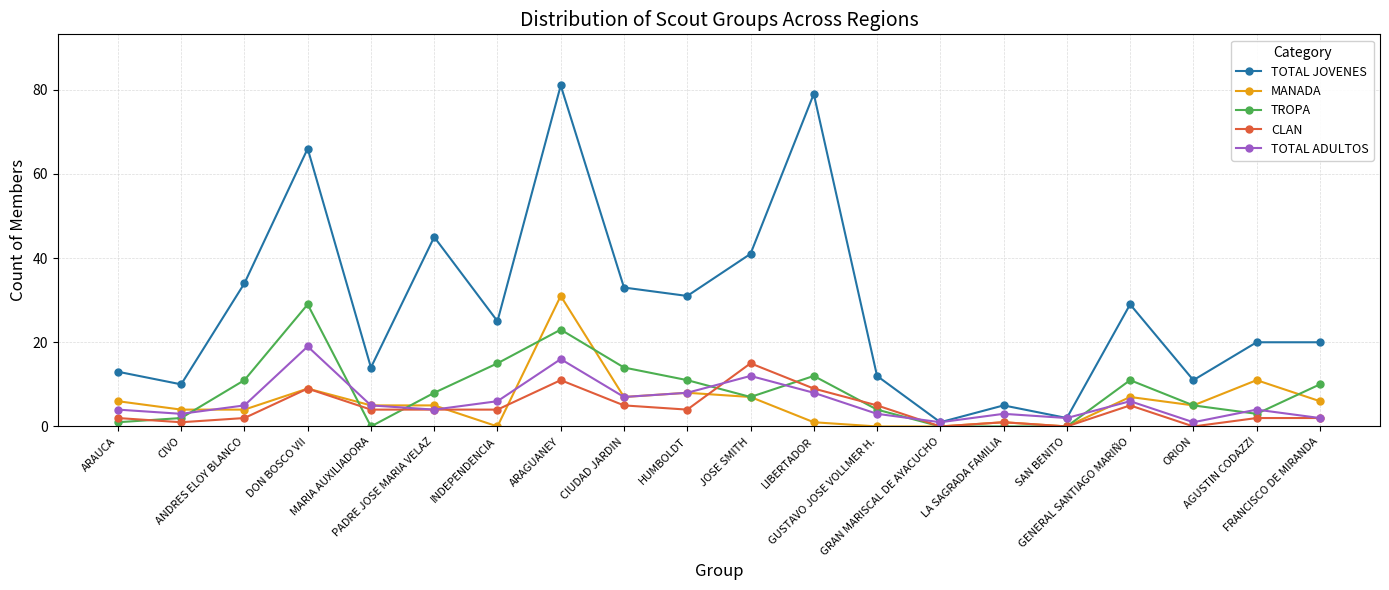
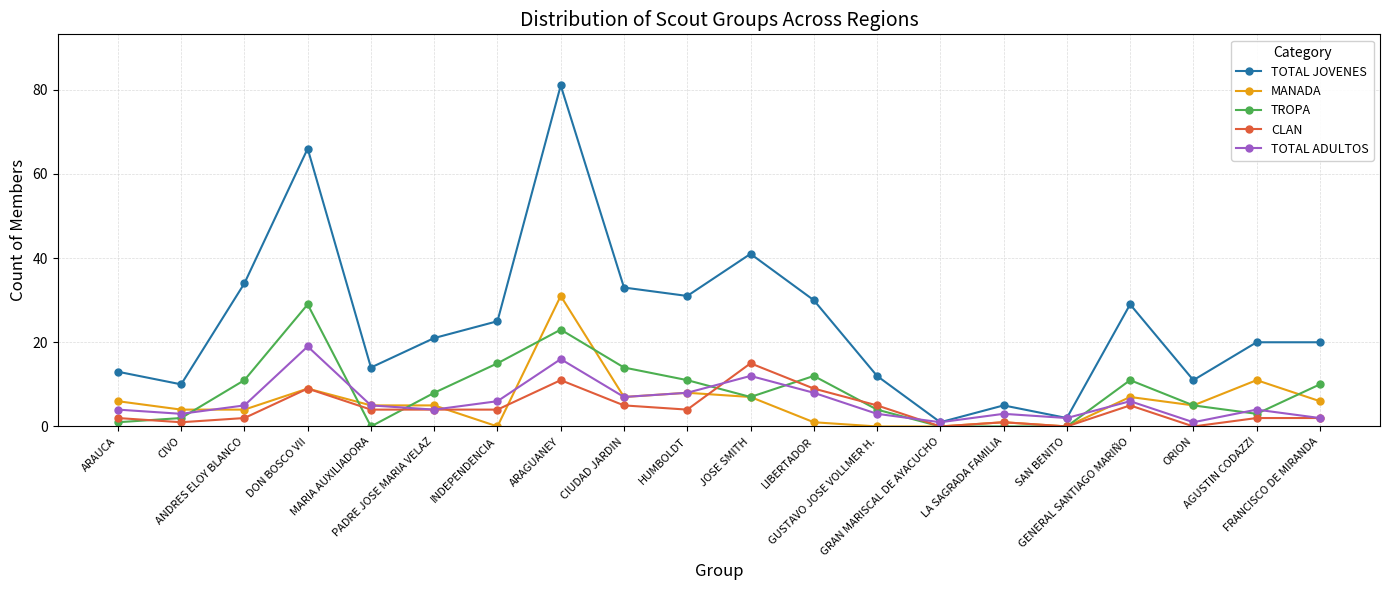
TOTAL JOVENES, PADRE JOSE MARIA VELAZ: 45 -> 21
TOTAL JOVENES, LIBERTADOR: 79 -> 30
